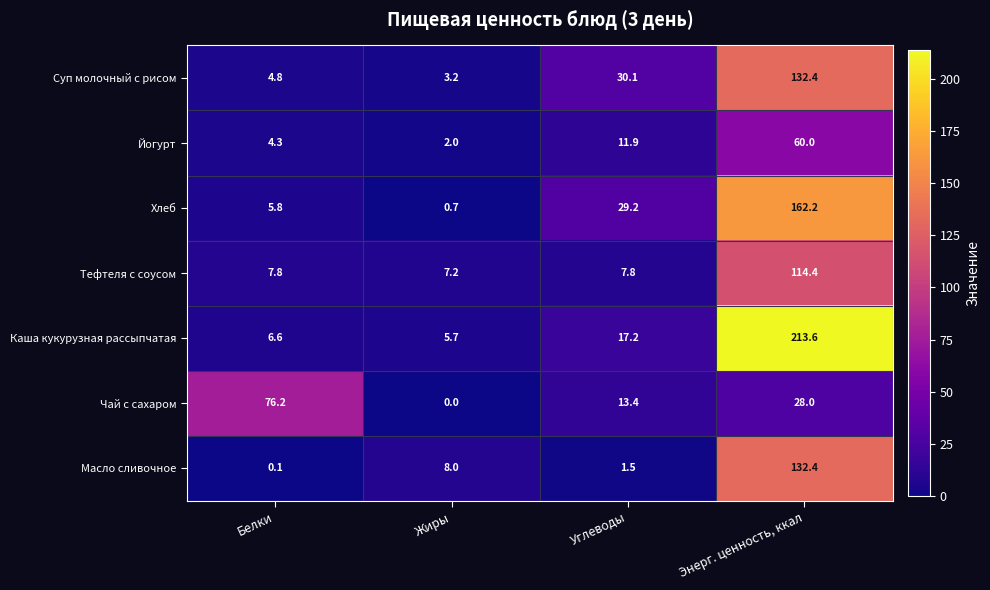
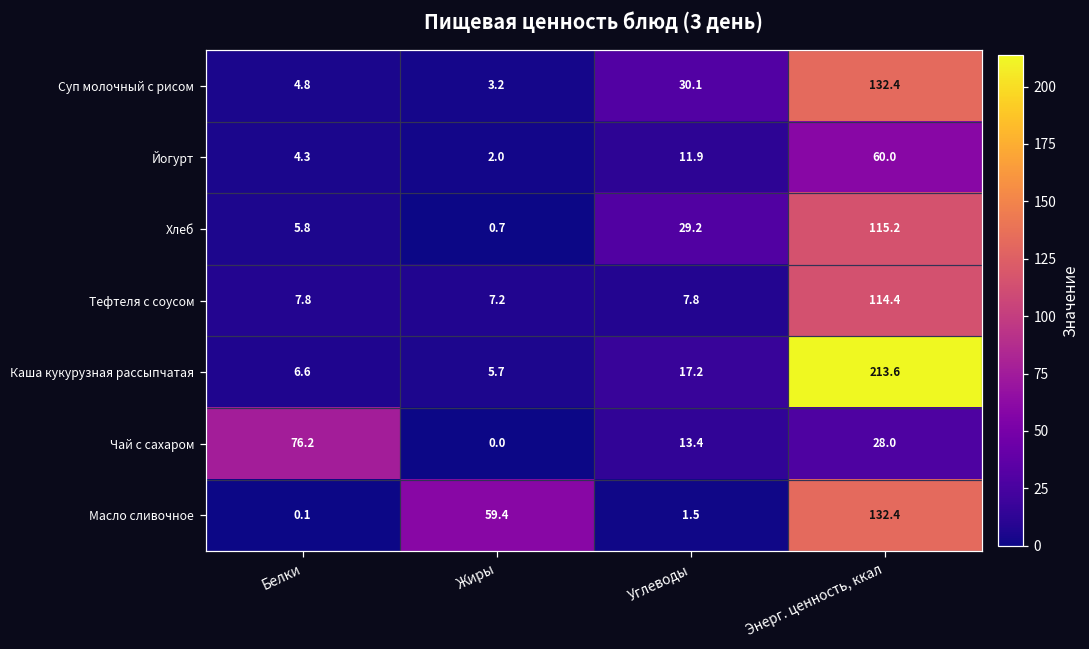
Хлеб, Энерг. ценность, ккал: 162.2 -> 115.2
Масло сливочное, Жиры: 8.0 -> 59.4
